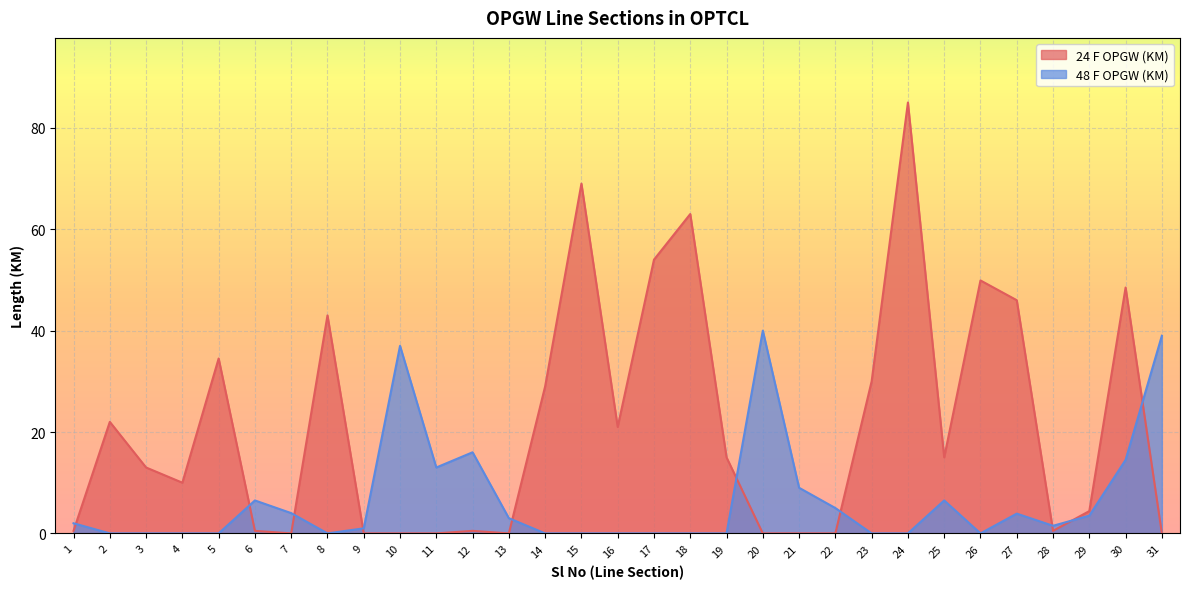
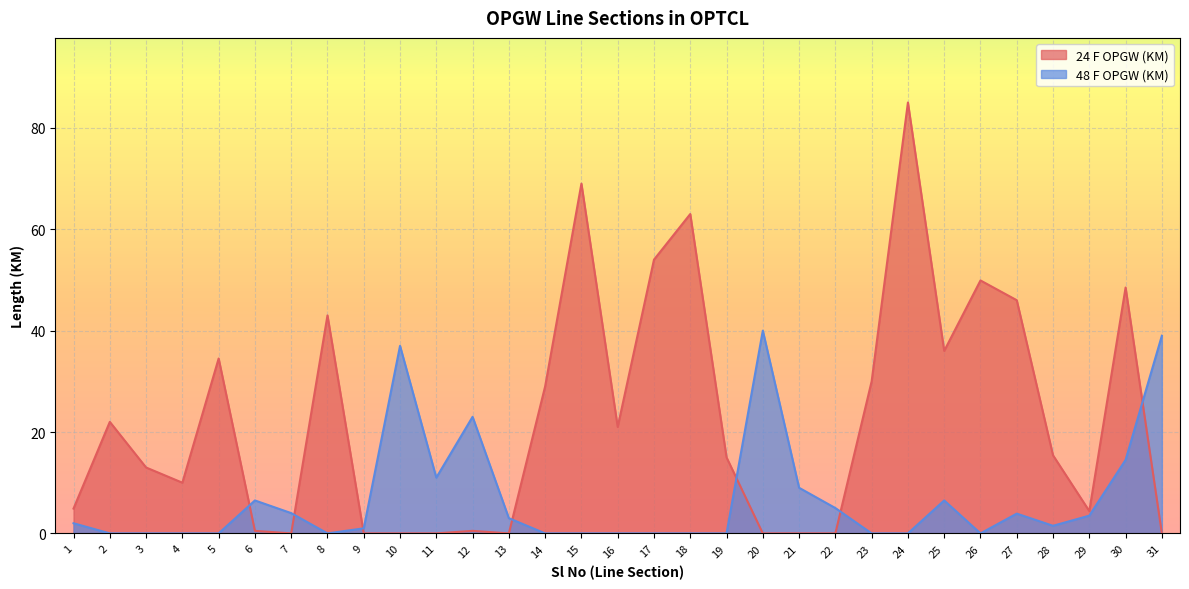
24 F OPGW (KM), 1: 1 -> 5
48 F OPGW (KM), 11: 13 -> 11
48 F OPGW (KM), 12: 16 -> 23
24 F OPGW (KM), 25: 15 -> 36
24 F OPGW (KM), 28: 1 -> 15
